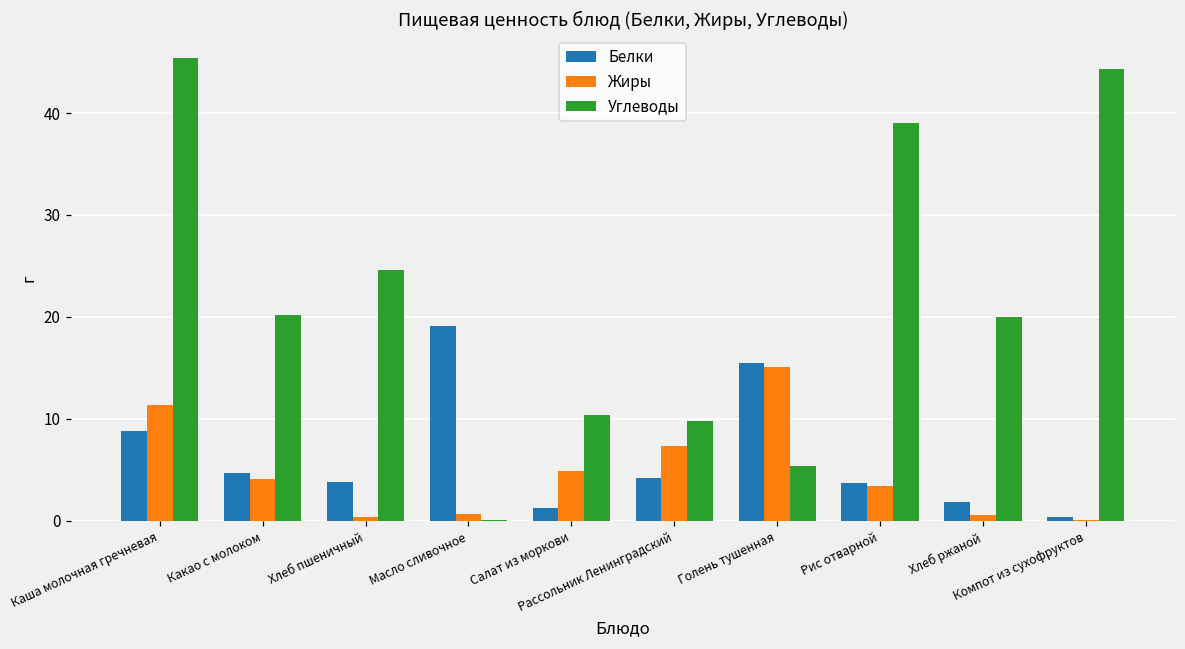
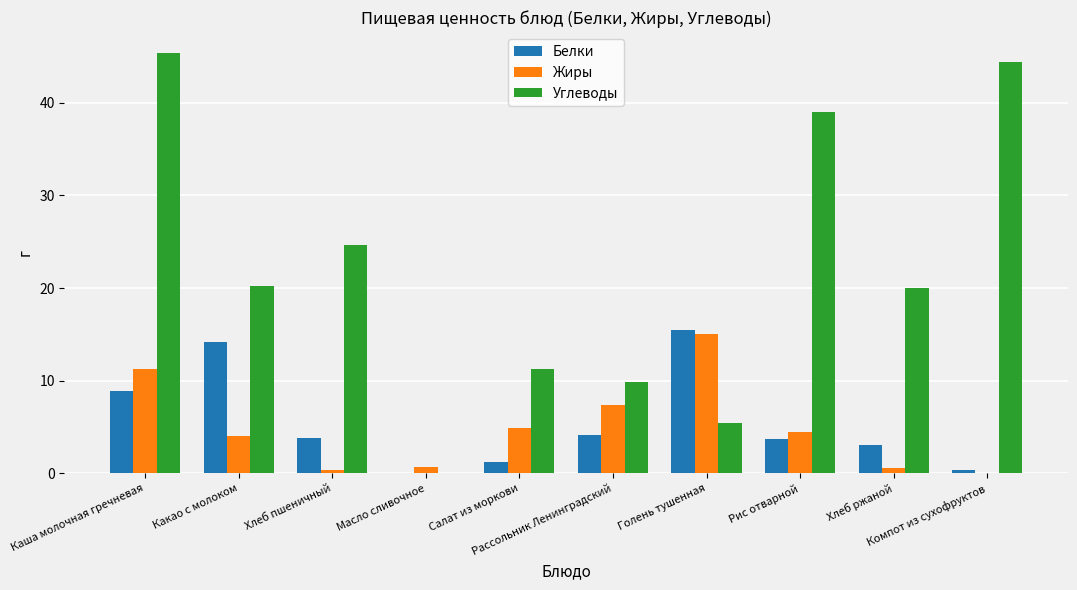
Белки, Какао с молоком: 5 -> 14
Белки, Масло сливочное: 19 -> 0
Углеводы, Салат из моркови: 10 -> 11
Жиры, Рис отварной: 3 -> 4
Белки, Хлеб ржаной: 2 -> 3
